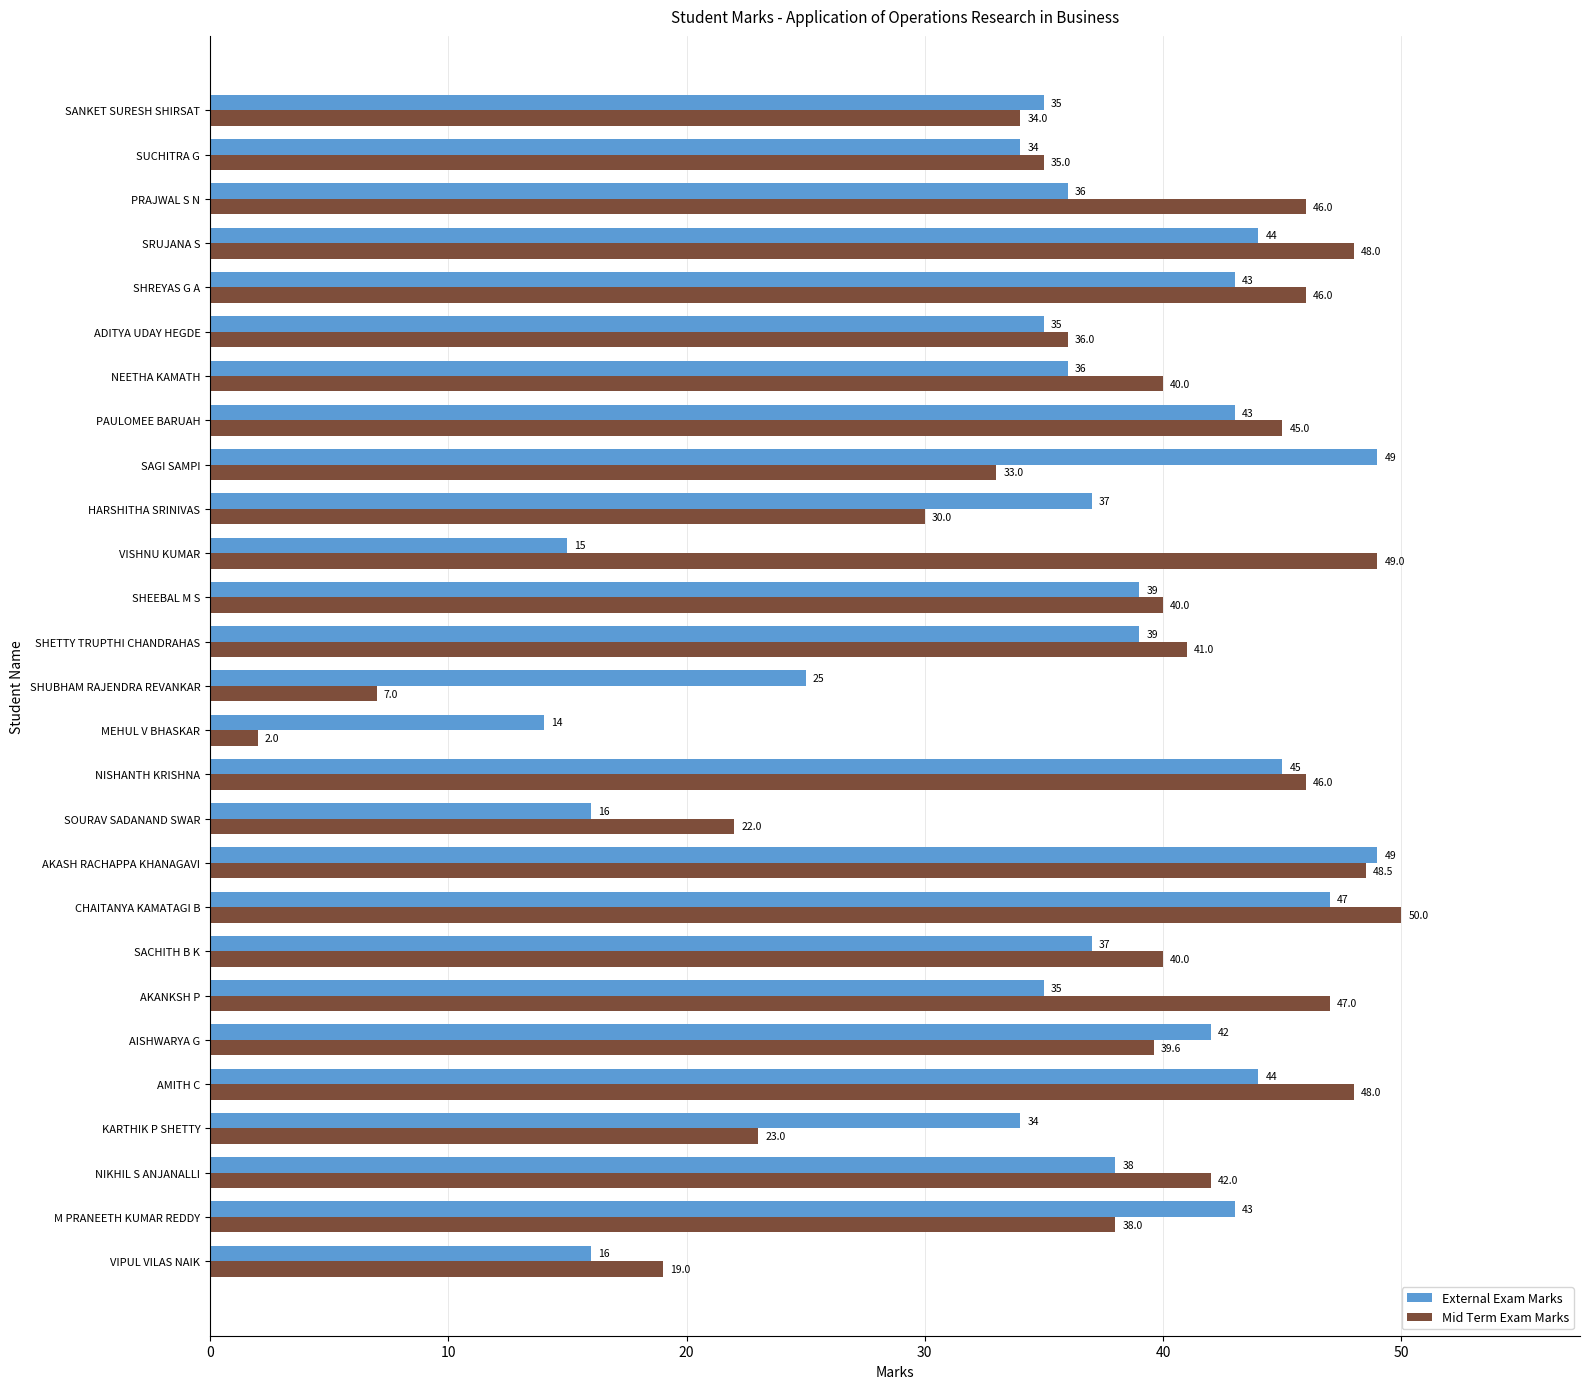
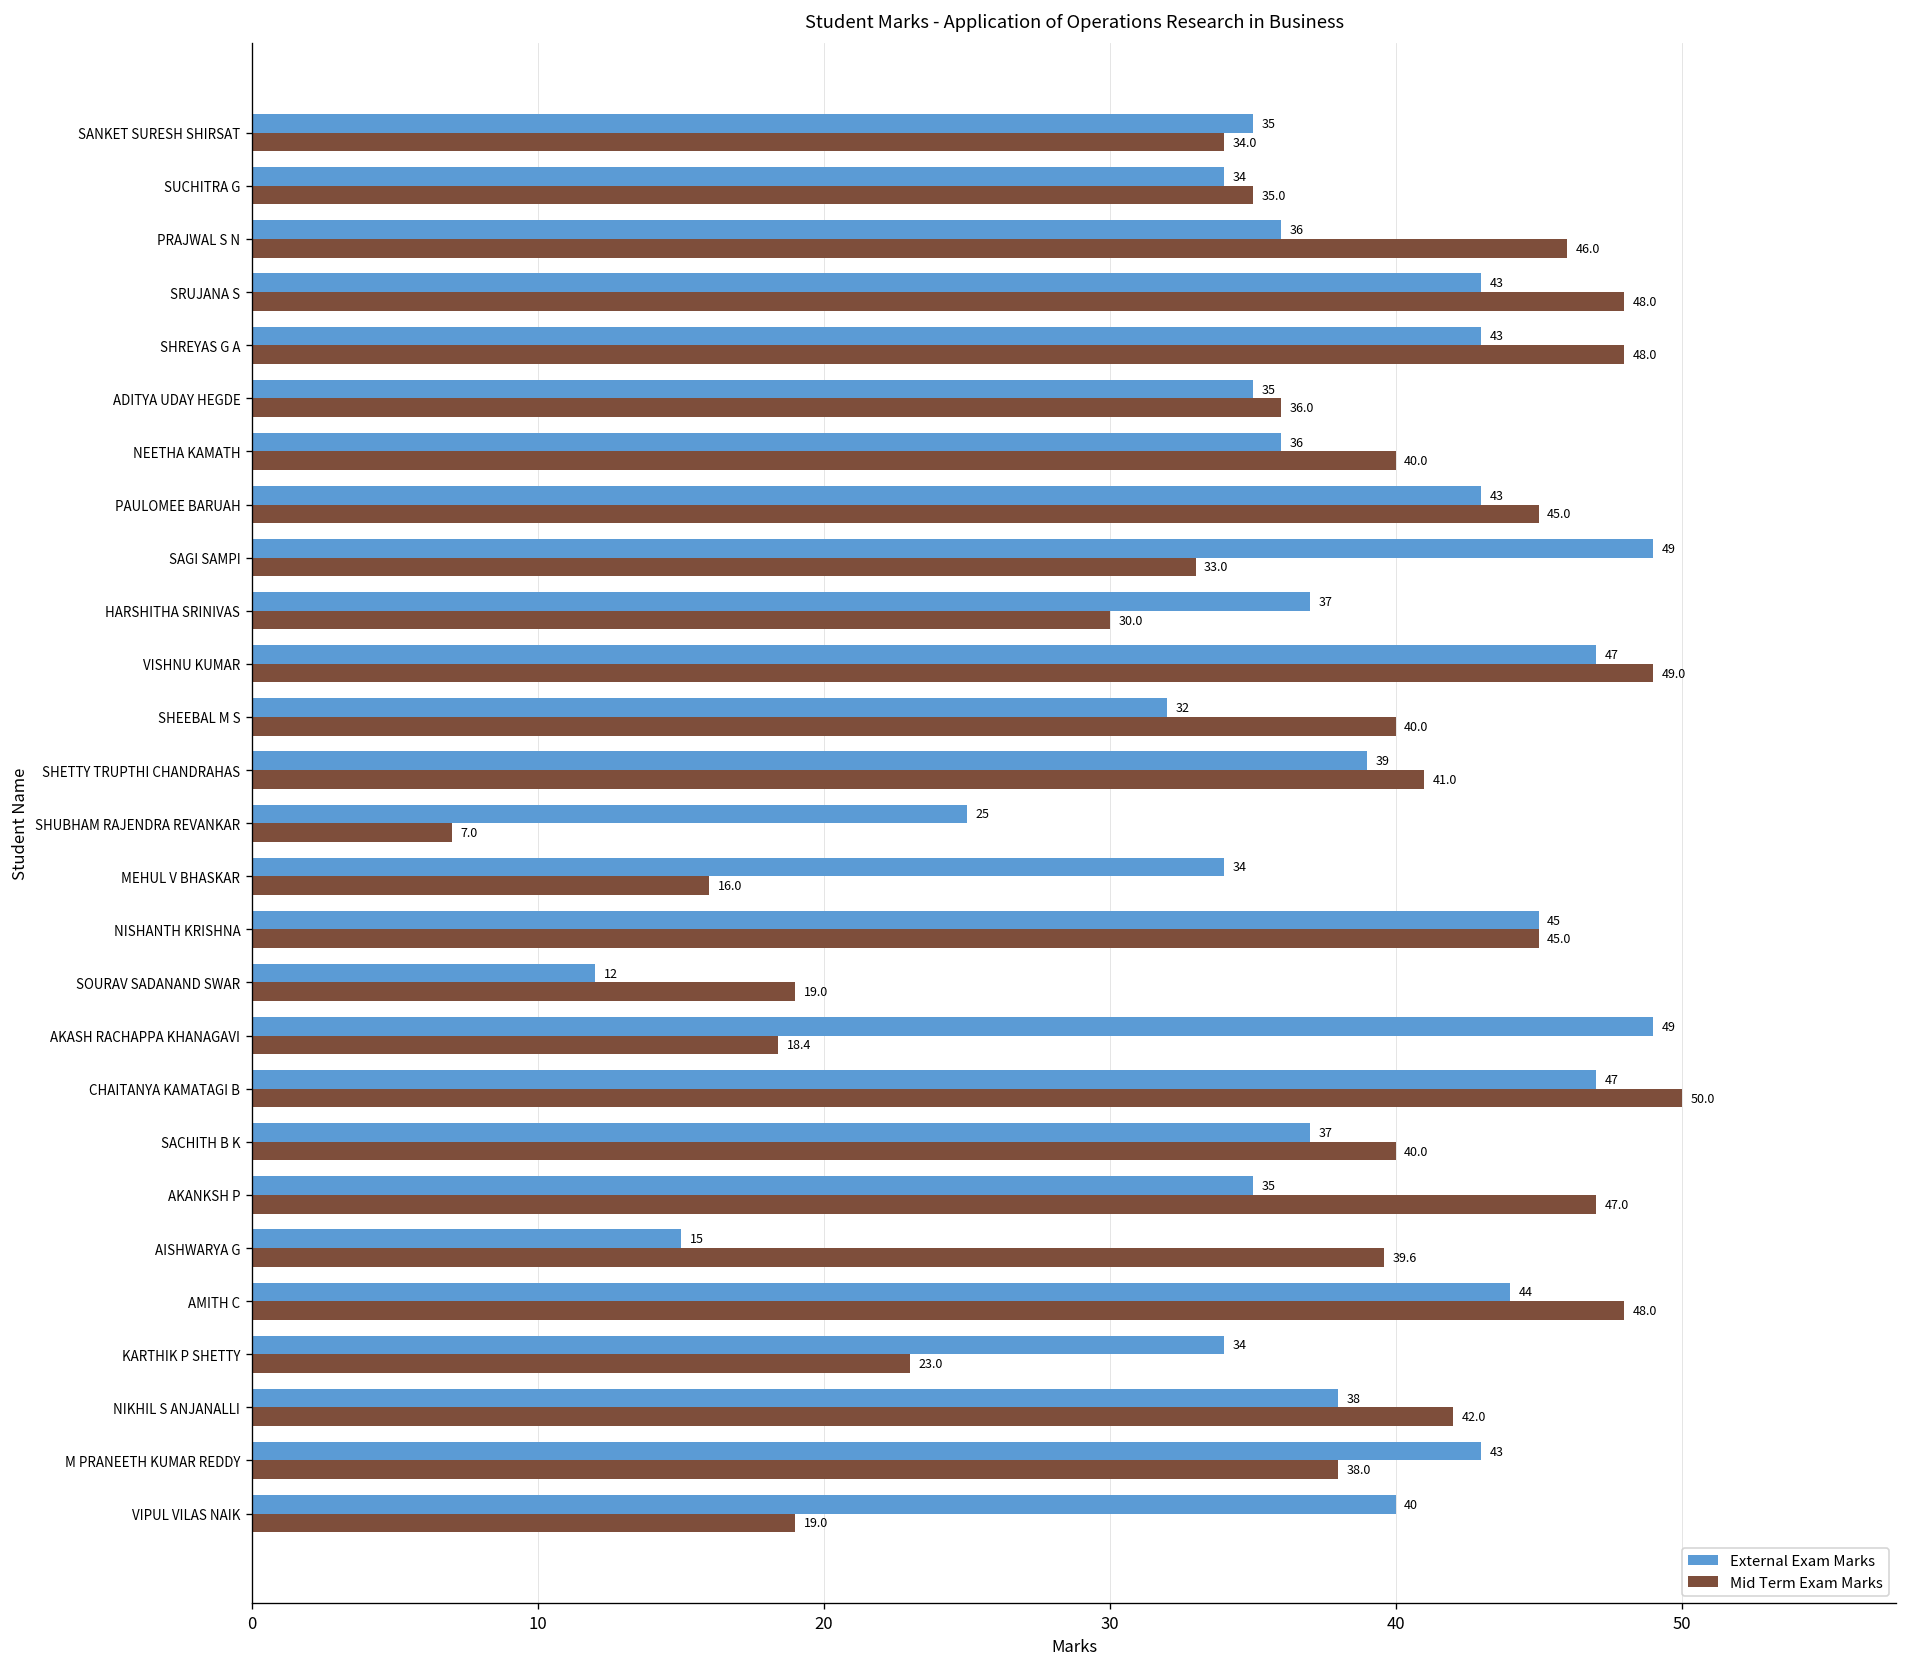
External Exam Marks, SRUJANA S: 44 -> 43
Mid Term Exam Marks, SHREYAS G A: 46.0 -> 48.0
External Exam Marks, VISHNU KUMAR: 15 -> 47
External Exam Marks, SHEEBAL M S: 39 -> 32
External Exam Marks, MEHUL V BHASKAR: 14 -> 34
Mid Term Exam Marks, MEHUL V BHASKAR: 2.0 -> 16.0
Mid Term Exam Marks, NISHANTH KRISHNA: 46.0 -> 45.0
External Exam Marks, SOURAV SADANAND SWAR: 16 -> 12
Mid Term Exam Marks, SOURAV SADANAND SWAR: 22.0 -> 19.0
Mid Term Exam Marks, AKASH RACHAPPA KHANAGAVI: 48.5 -> 18.4
External Exam Marks, AISHWARYA G: 42 -> 15
External Exam Marks, VIPUL VILAS NAIK: 16 -> 40
